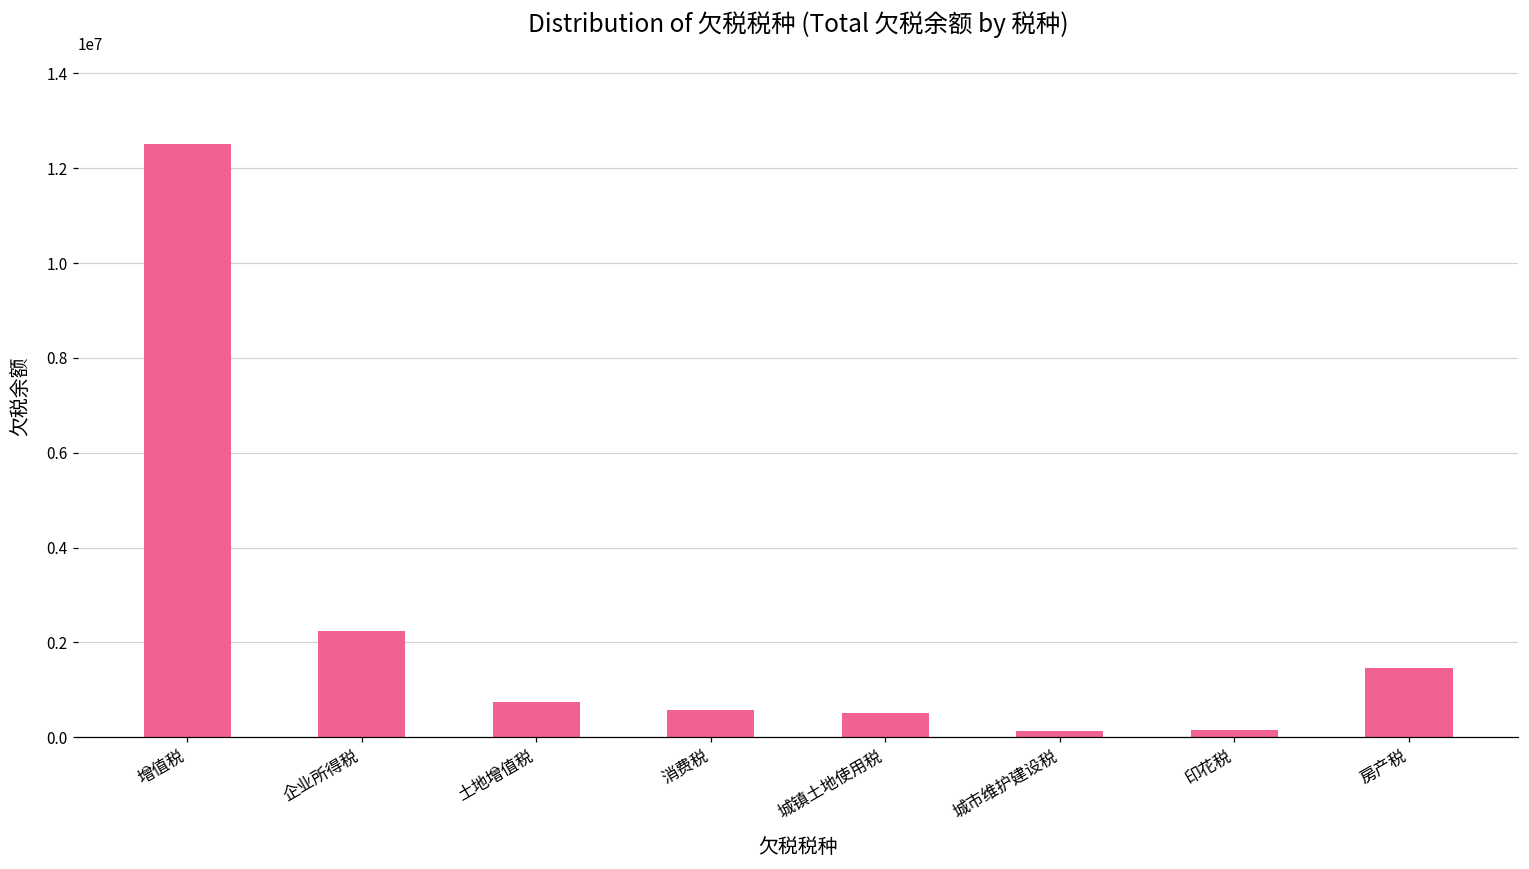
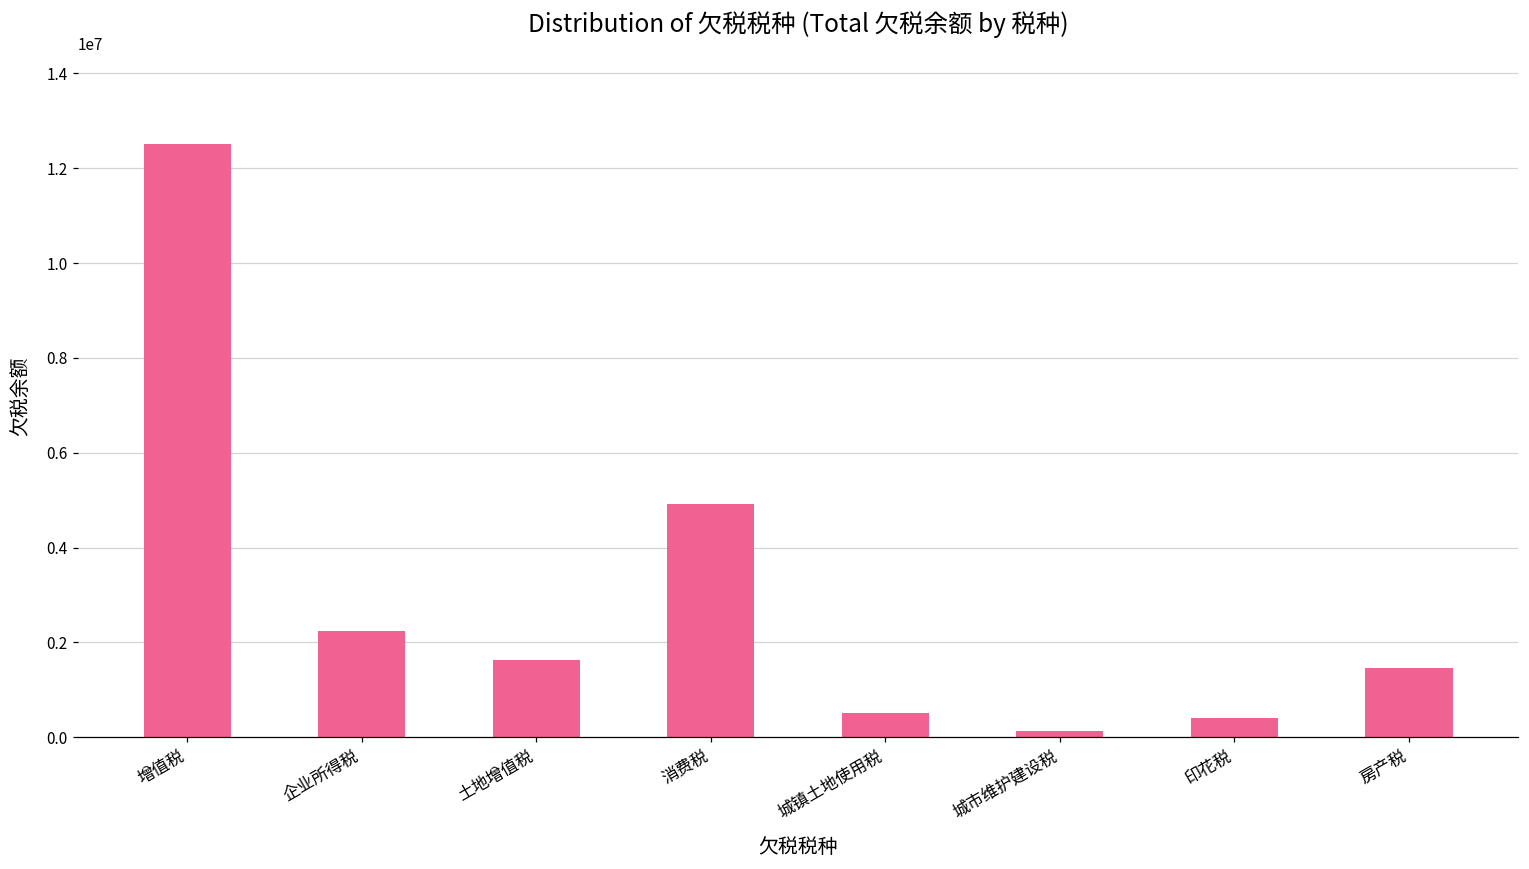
土地增值税: 700000 -> 1600000
消费税: 600000 -> 4900000
印花税: 200000 -> 400000
